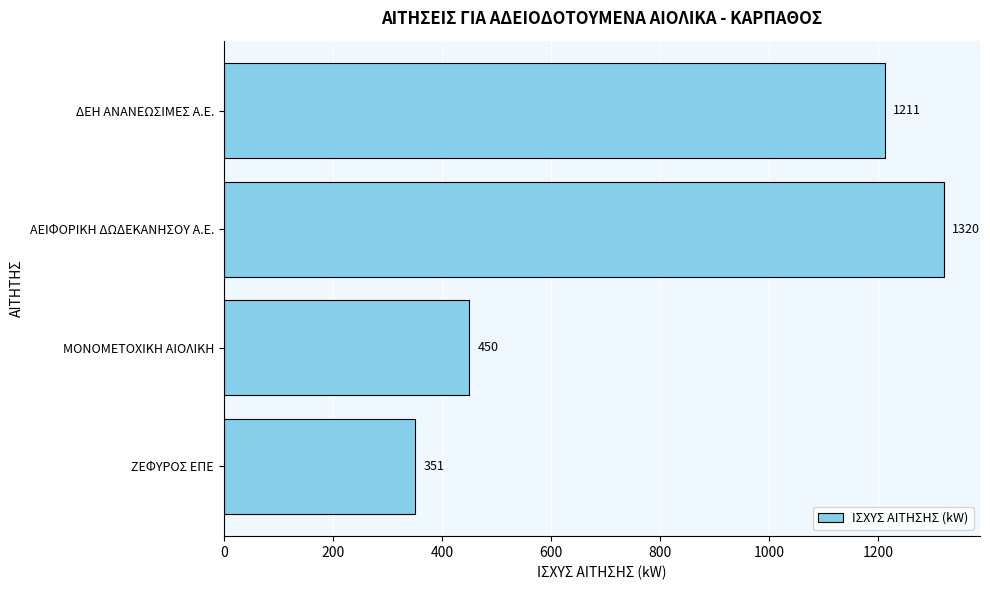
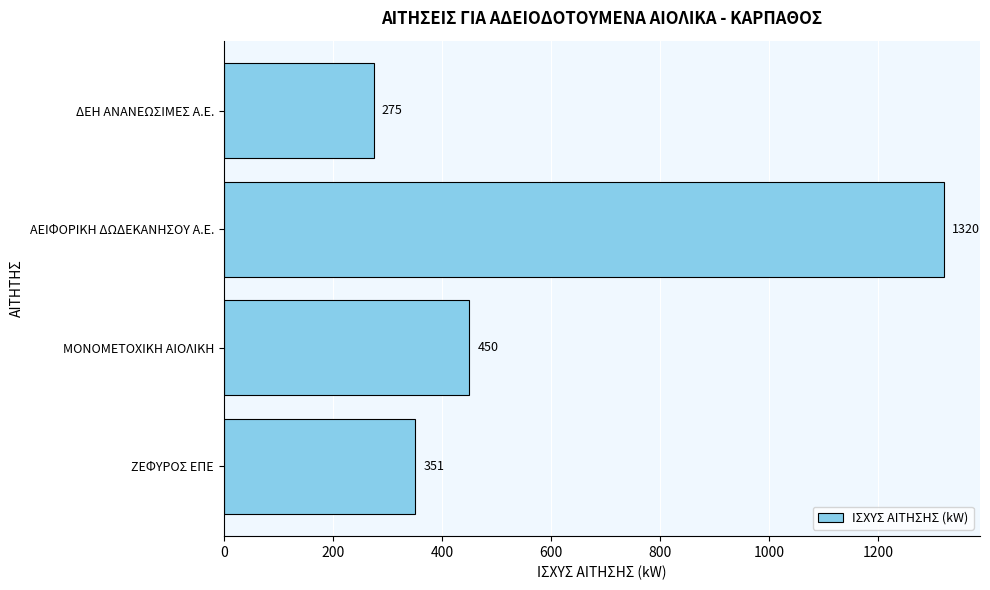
ΔΕΗ ΑΝΑΝΕΩΣΙΜΕΣ Α.Ε.: 1211 -> 275
